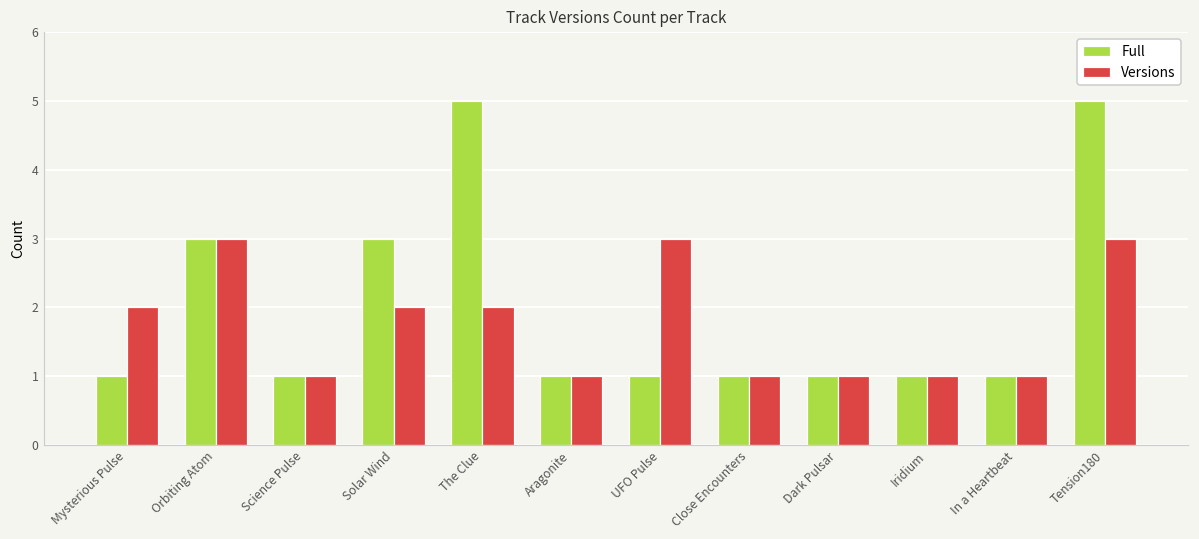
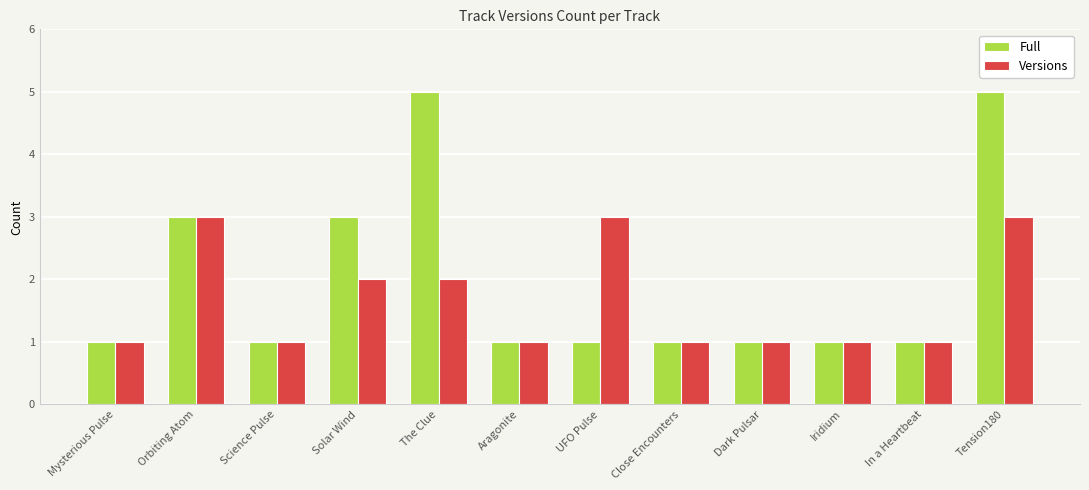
Versions, Mysterious Pulse: 2 -> 1
